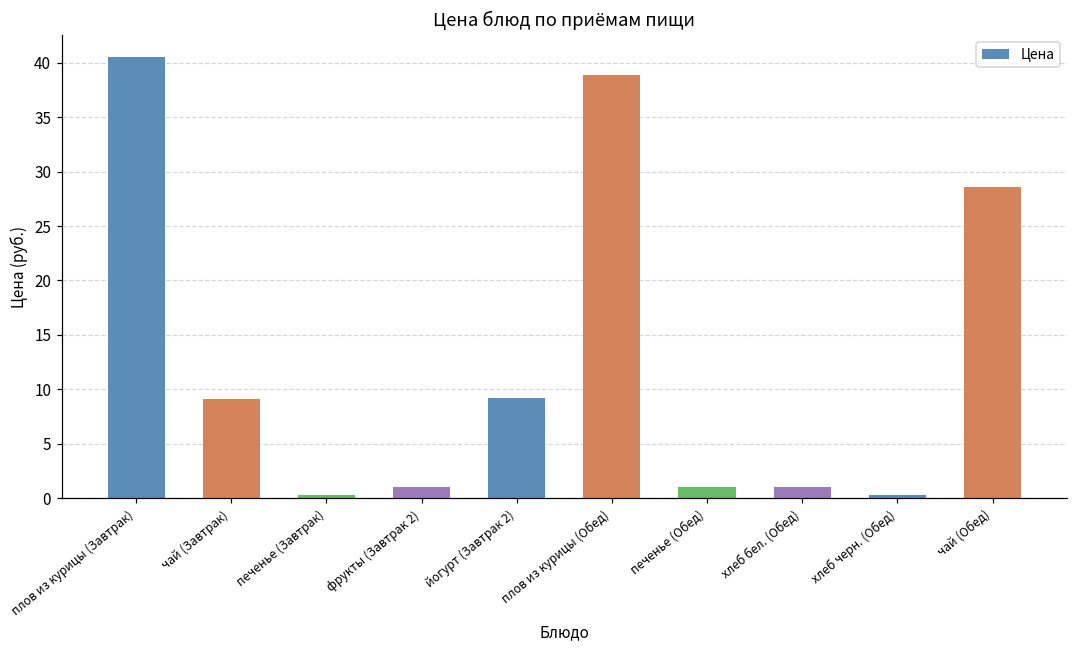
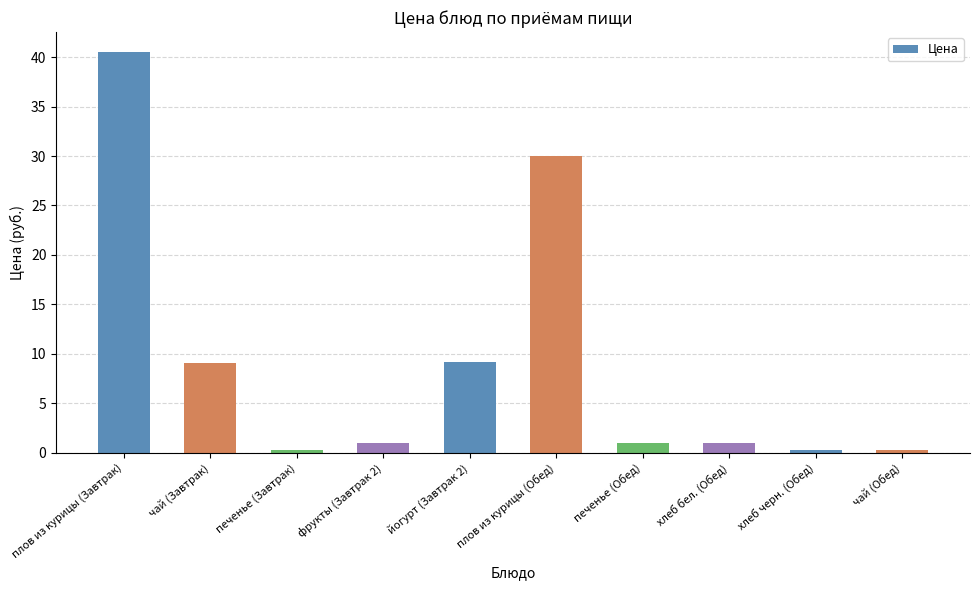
плов из курицы (Обед): 39 -> 30
чай (Обед): 29 -> 0
